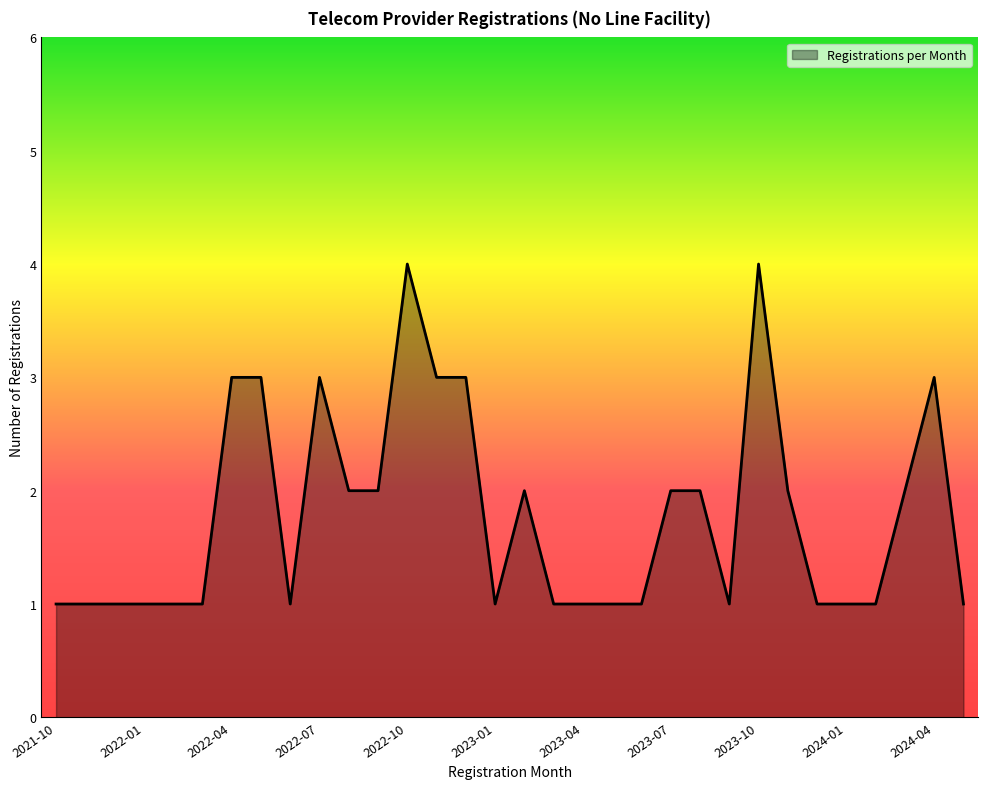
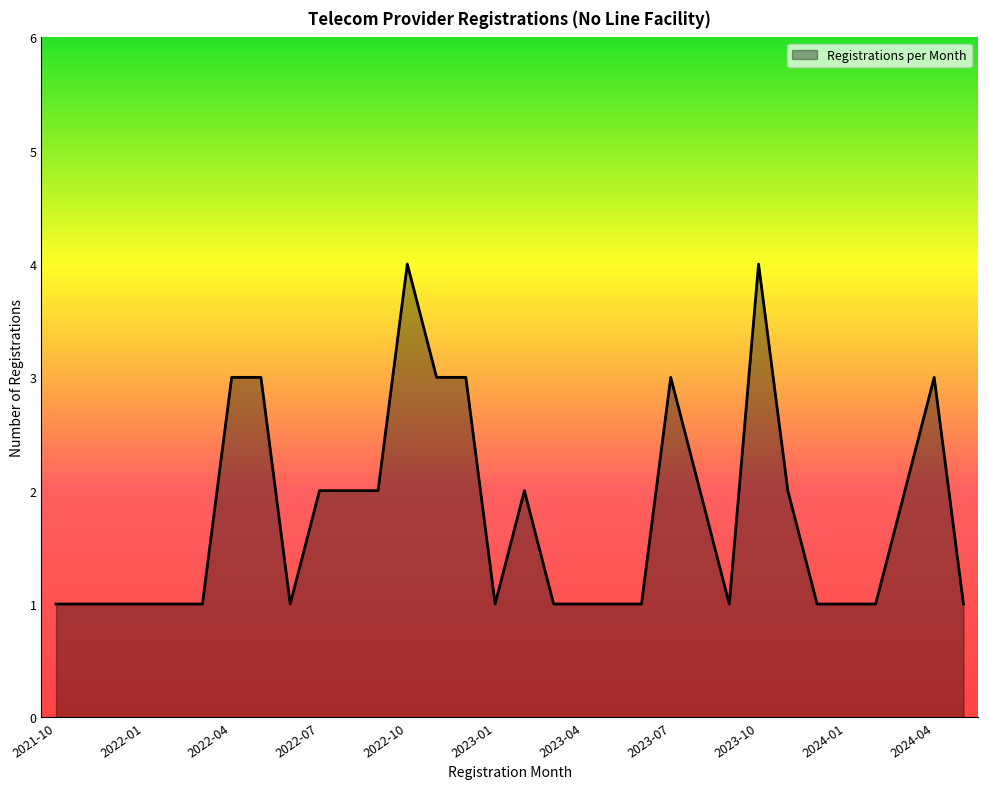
2022-07: 3 -> 2
2023-07: 2 -> 3
